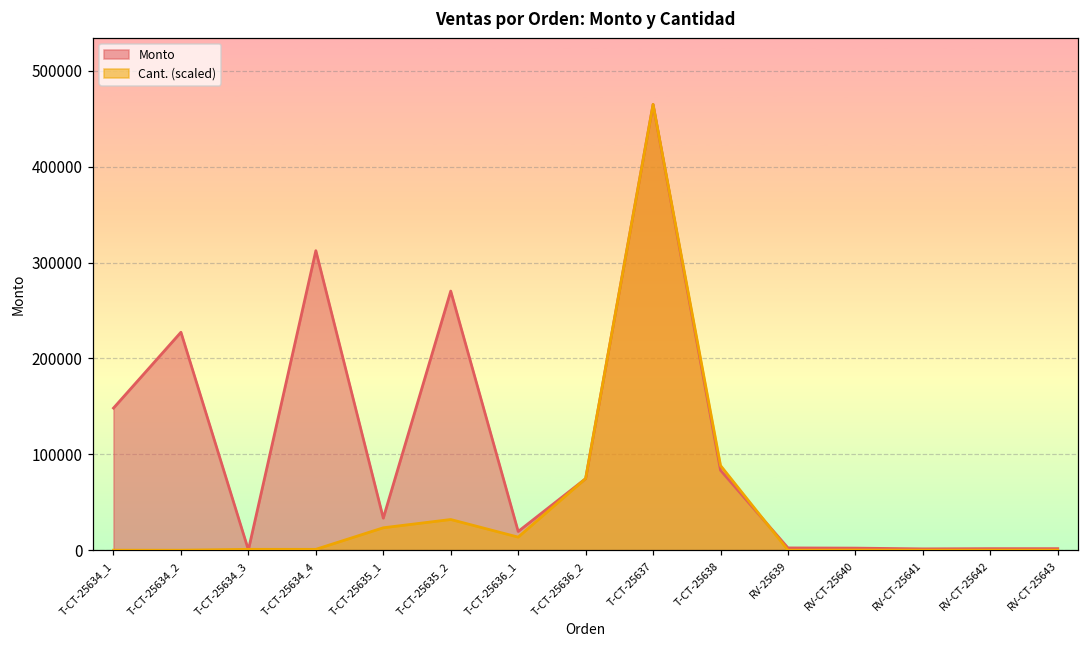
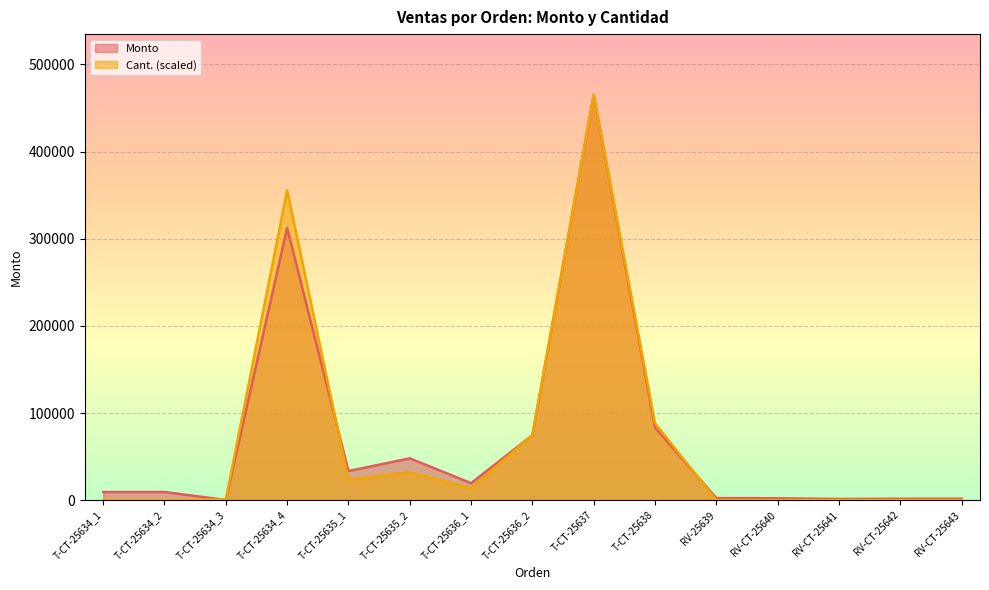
Monto, T-CT-25634_1: 150000 -> 10000
Monto, T-CT-25634_2: 230000 -> 10000
Cant. (scaled), T-CT-25634_4: 0 -> 360000
Monto, T-CT-25635_2: 270000 -> 50000
